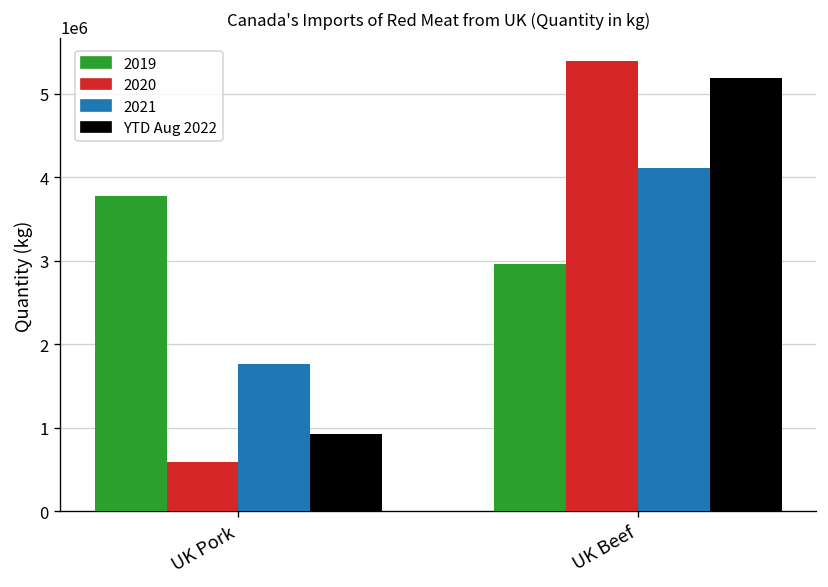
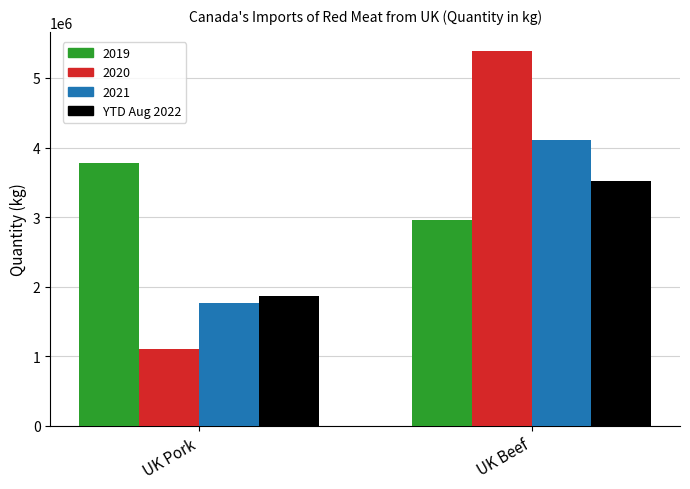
2020, UK Pork: 600000 -> 1100000
YTD Aug 2022, UK Pork: 900000 -> 1900000
YTD Aug 2022, UK Beef: 5200000 -> 3500000
